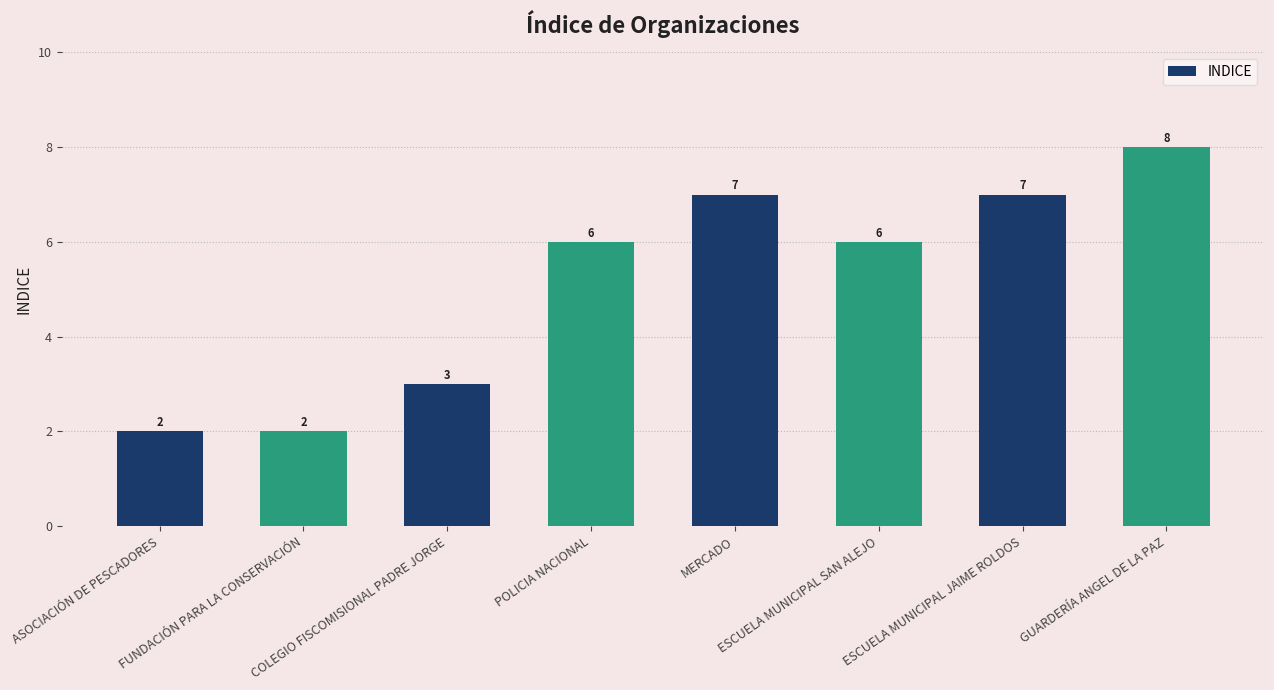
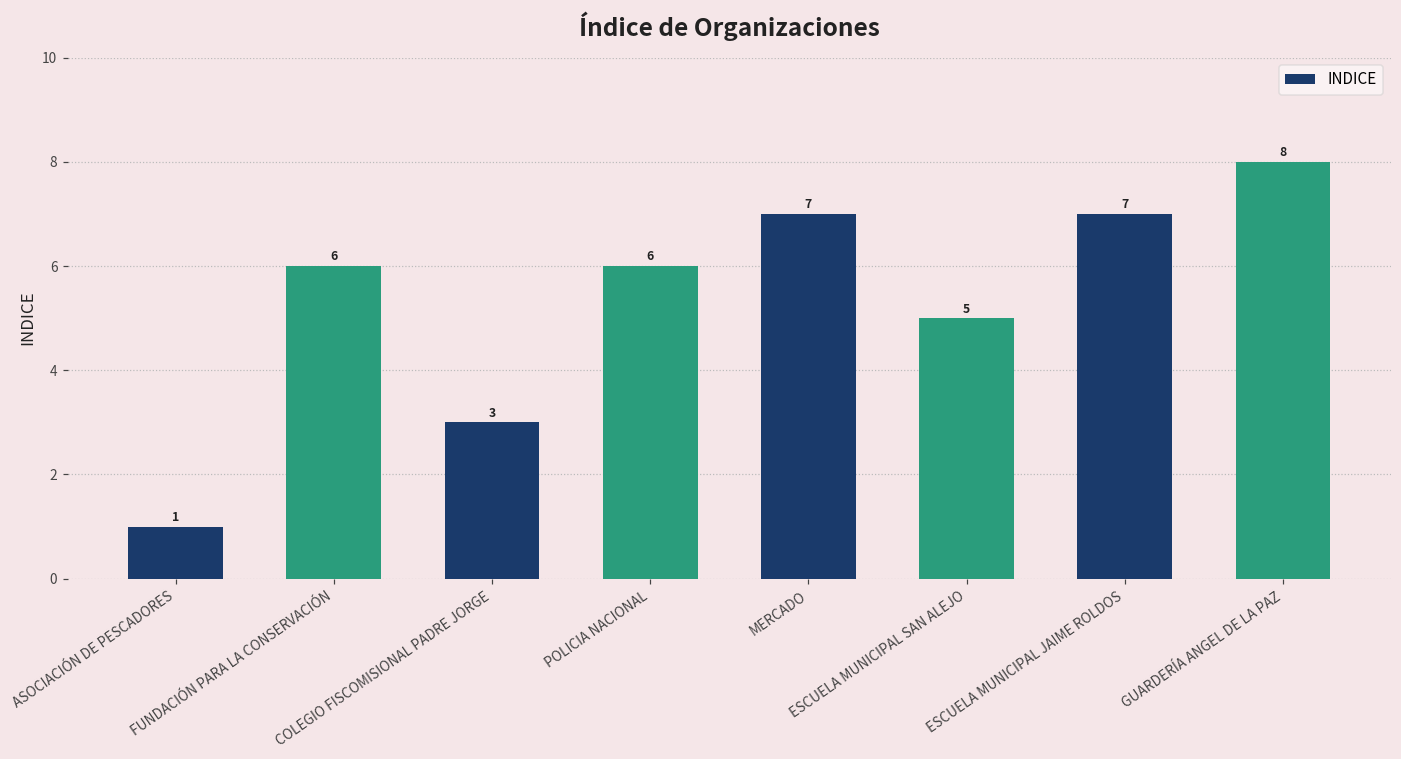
ASOCIACIÓN DE PESCADORES: 2 -> 1
FUNDACIÓN PARA LA CONSERVACIÓN: 2 -> 6
ESCUELA MUNICIPAL SAN ALEJO: 6 -> 5
